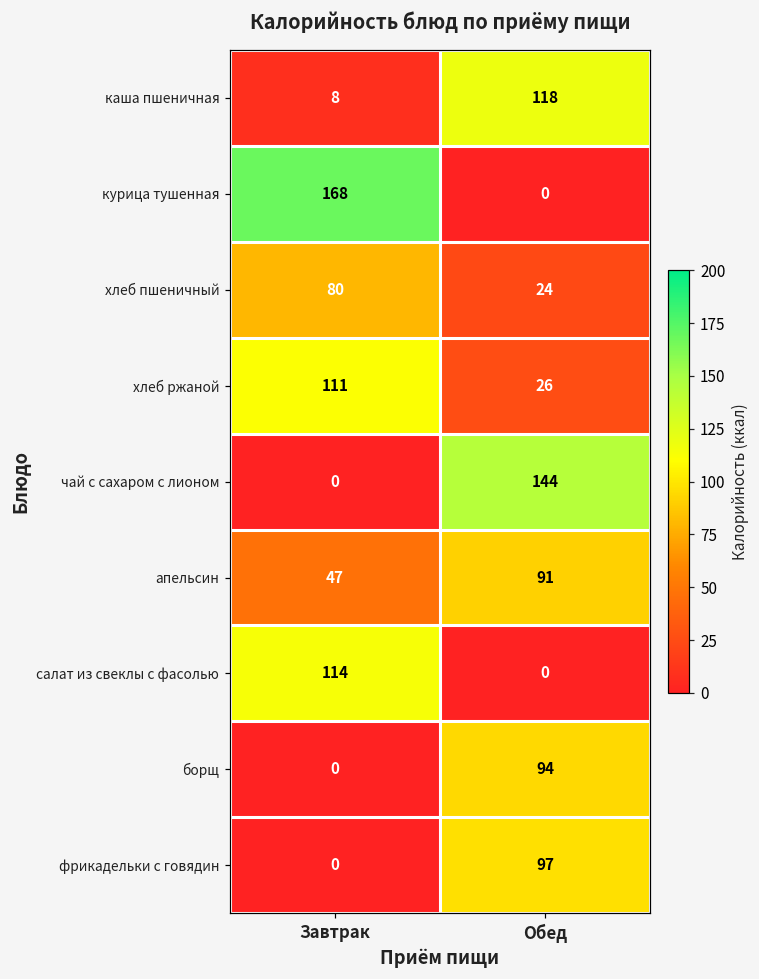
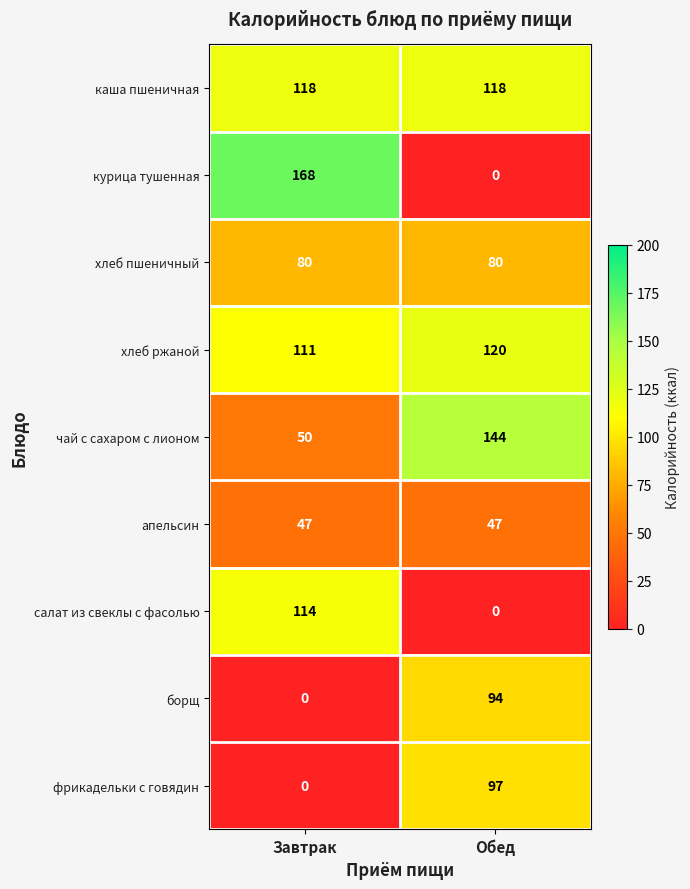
каша пшеничная, Завтрак: 8 -> 118
хлеб пшеничный, Обед: 24 -> 80
хлеб ржаной, Обед: 26 -> 120
чай с сахаром с лионом, Завтрак: 0 -> 50
апельсин, Обед: 91 -> 47
